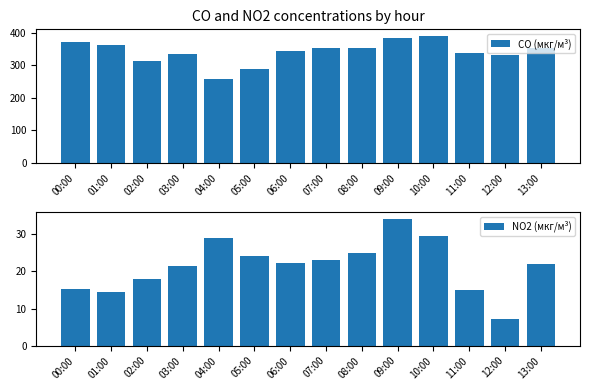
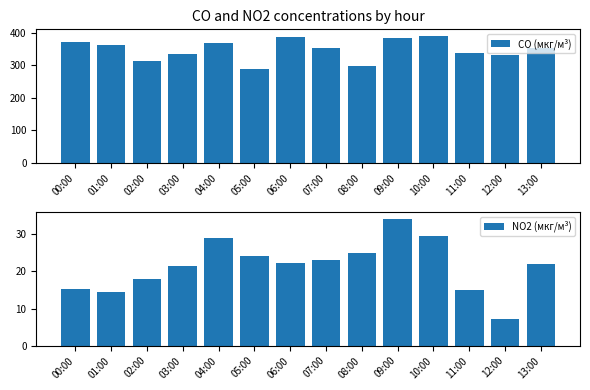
CO and NO2 concentrations by hour, 04:00: 260 -> 370
CO and NO2 concentrations by hour, 06:00: 340 -> 390
CO and NO2 concentrations by hour, 08:00: 350 -> 300
